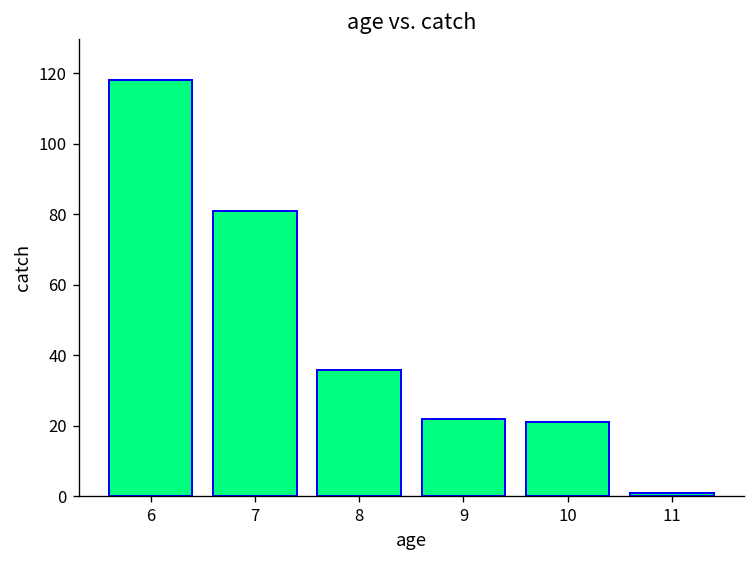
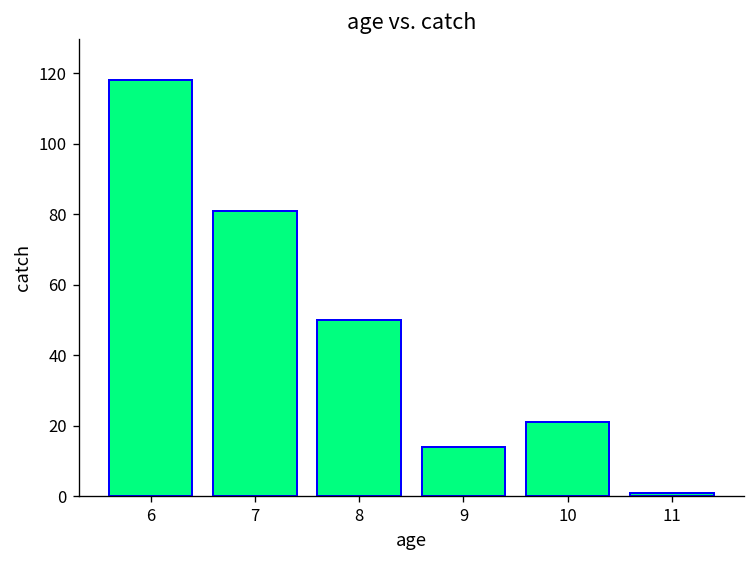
8: 36 -> 50
9: 22 -> 14
